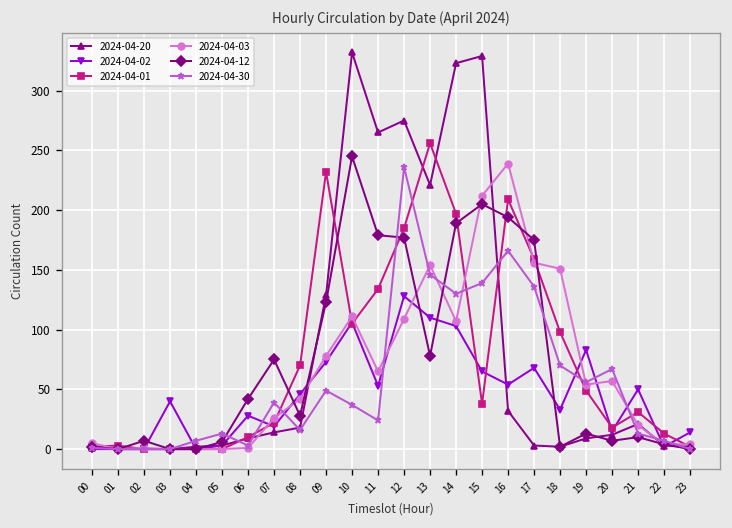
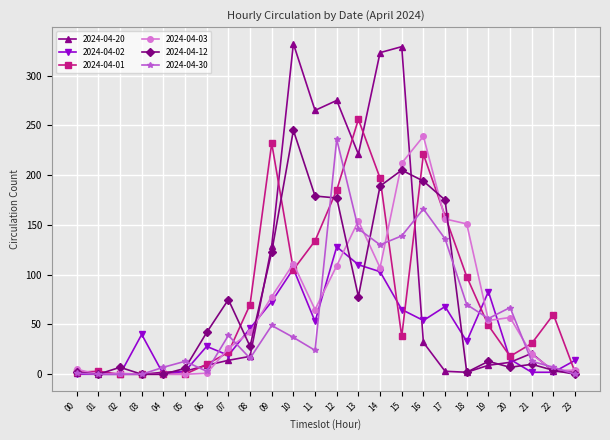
2024-04-01, 16: 210 -> 220
2024-04-02, 21: 50 -> 0
2024-04-01, 22: 10 -> 60
